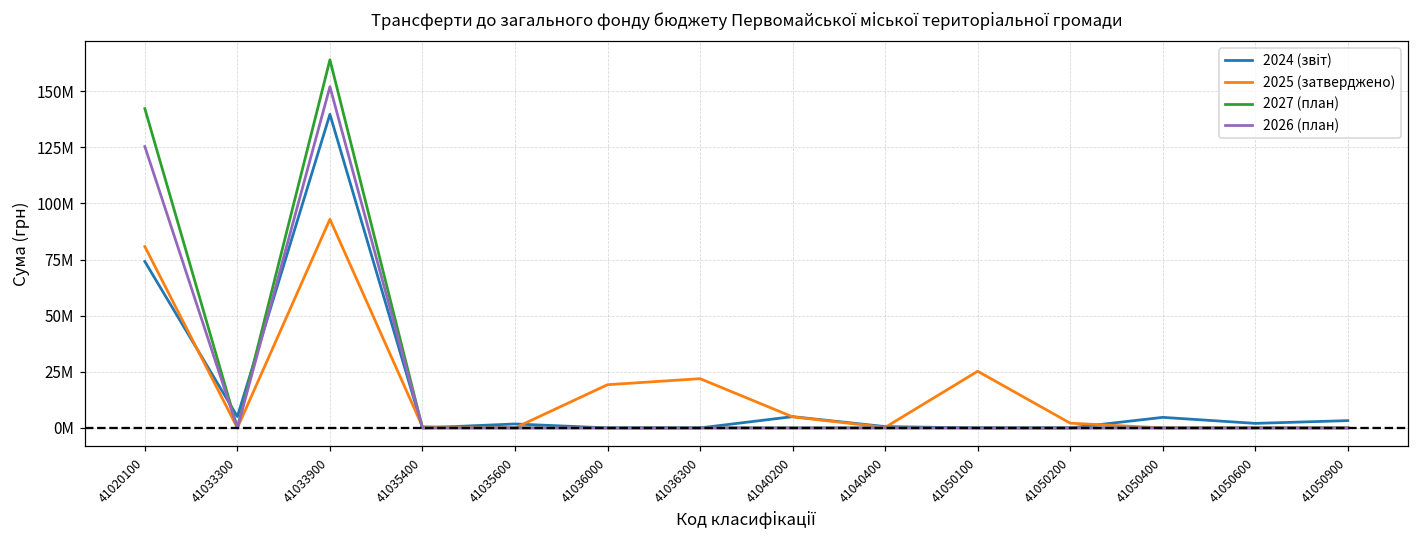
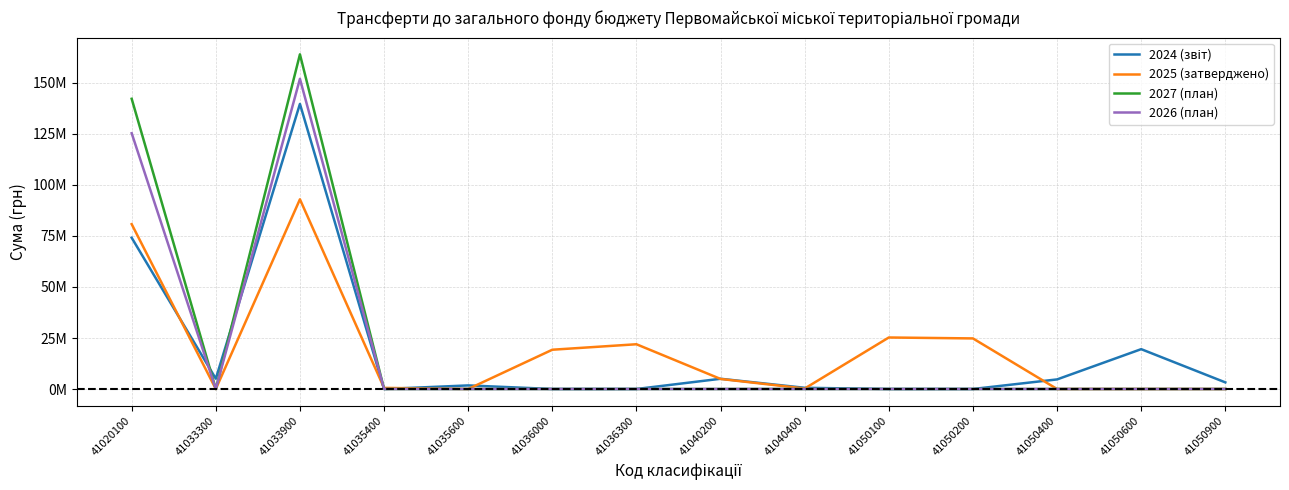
2025 (затверджено), 41050200: 2000000 -> 25000000
2024 (звіт), 41050600: 2000000 -> 20000000
